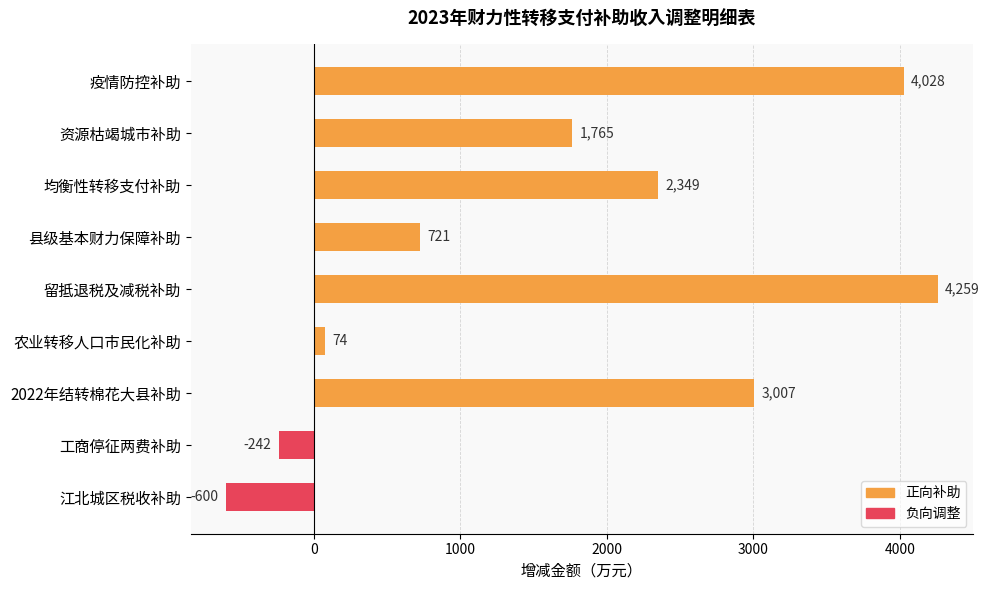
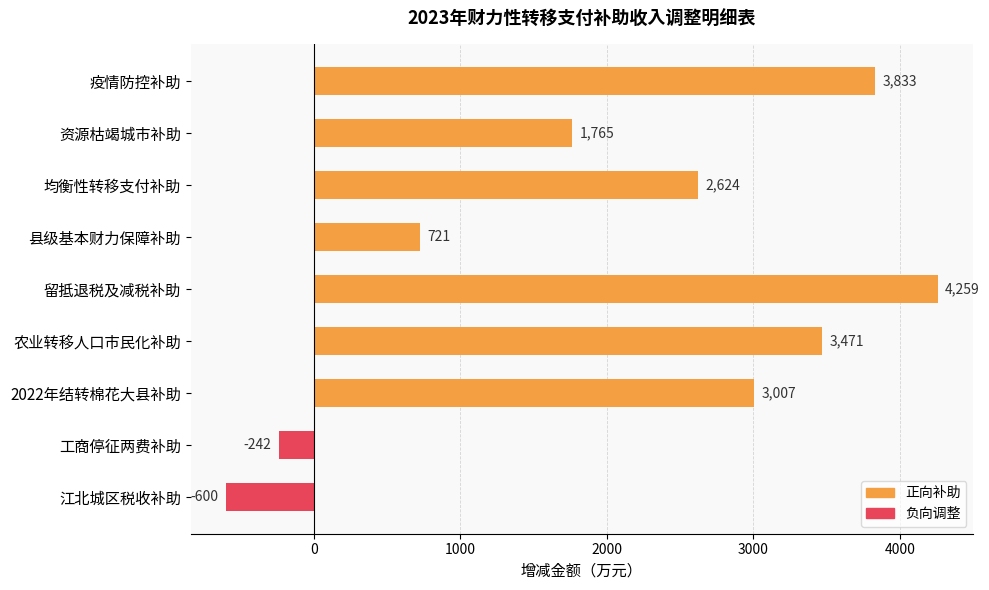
疫情防控补助: 4,028 -> 3,833
均衡性转移支付补助: 2,349 -> 2,624
农业转移人口市民化补助: 74 -> 3,471
